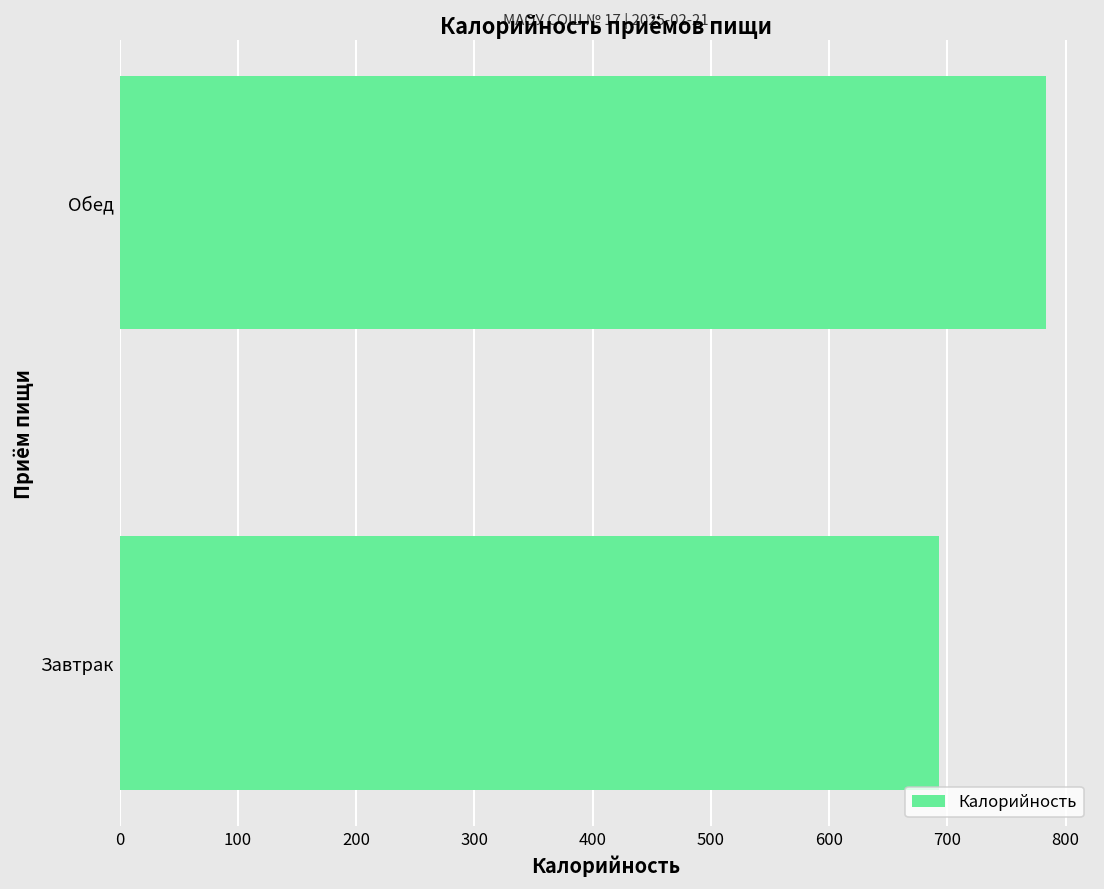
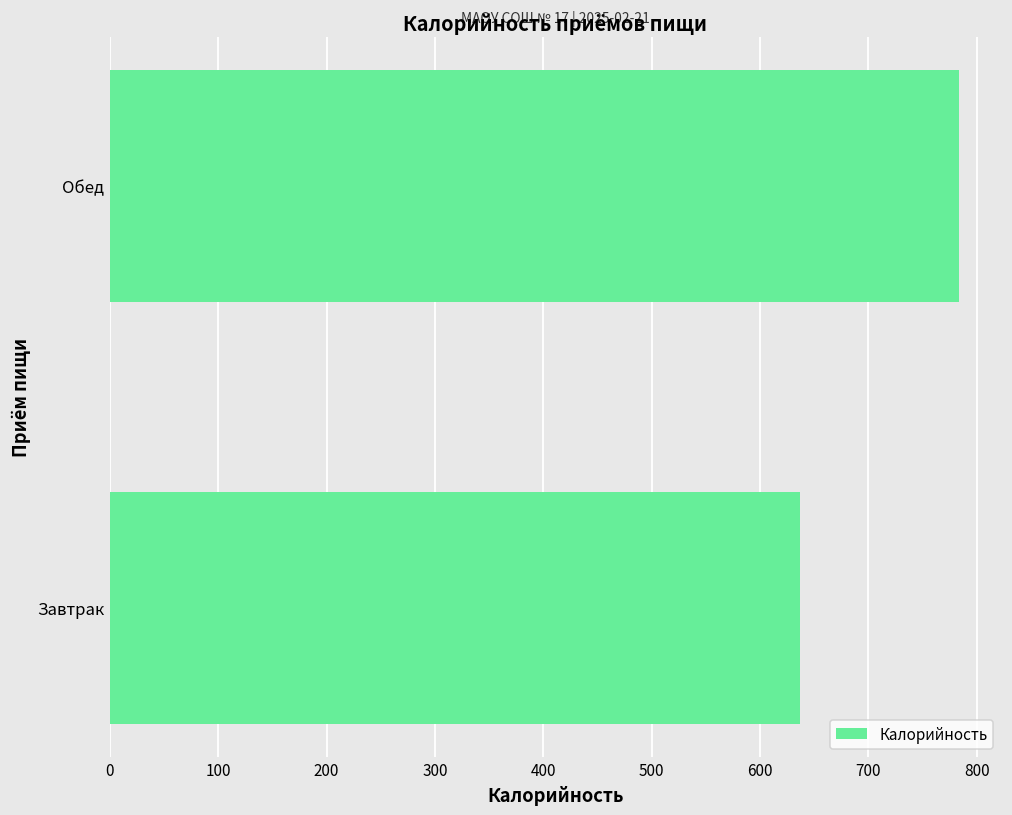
Завтрак: 690 -> 640
